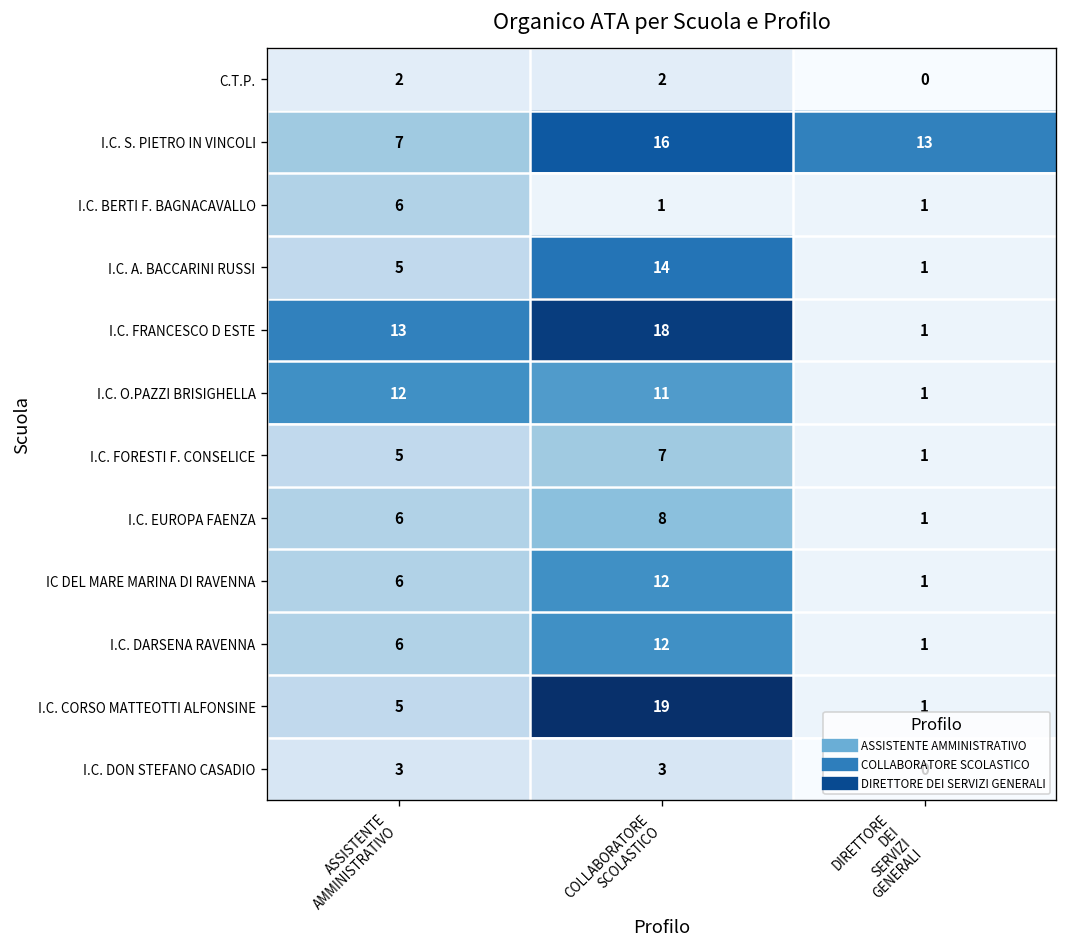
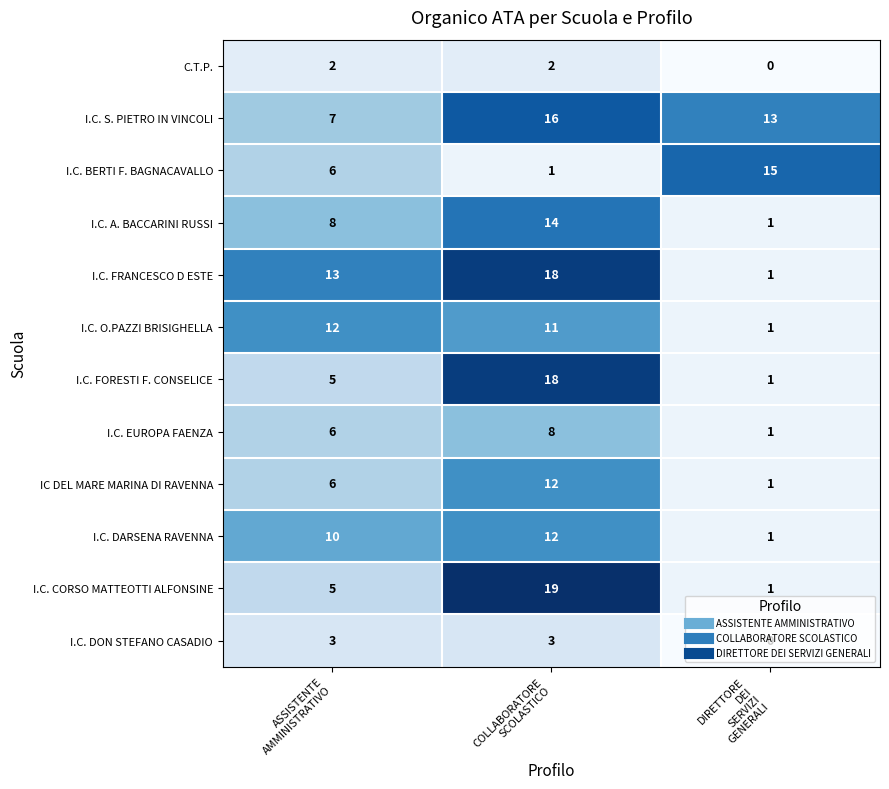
I.C. BERTI F. BAGNACAVALLO, DIRETTORE DEI SERVIZI GENERALI: 1 -> 15
I.C. A. BACCARINI RUSSI, ASSISTENTE AMMINISTRATIVO: 5 -> 8
I.C. FORESTI F. CONSELICE, COLLABORATORE SCOLASTICO: 7 -> 18
I.C. DARSENA RAVENNA, ASSISTENTE AMMINISTRATIVO: 6 -> 10
